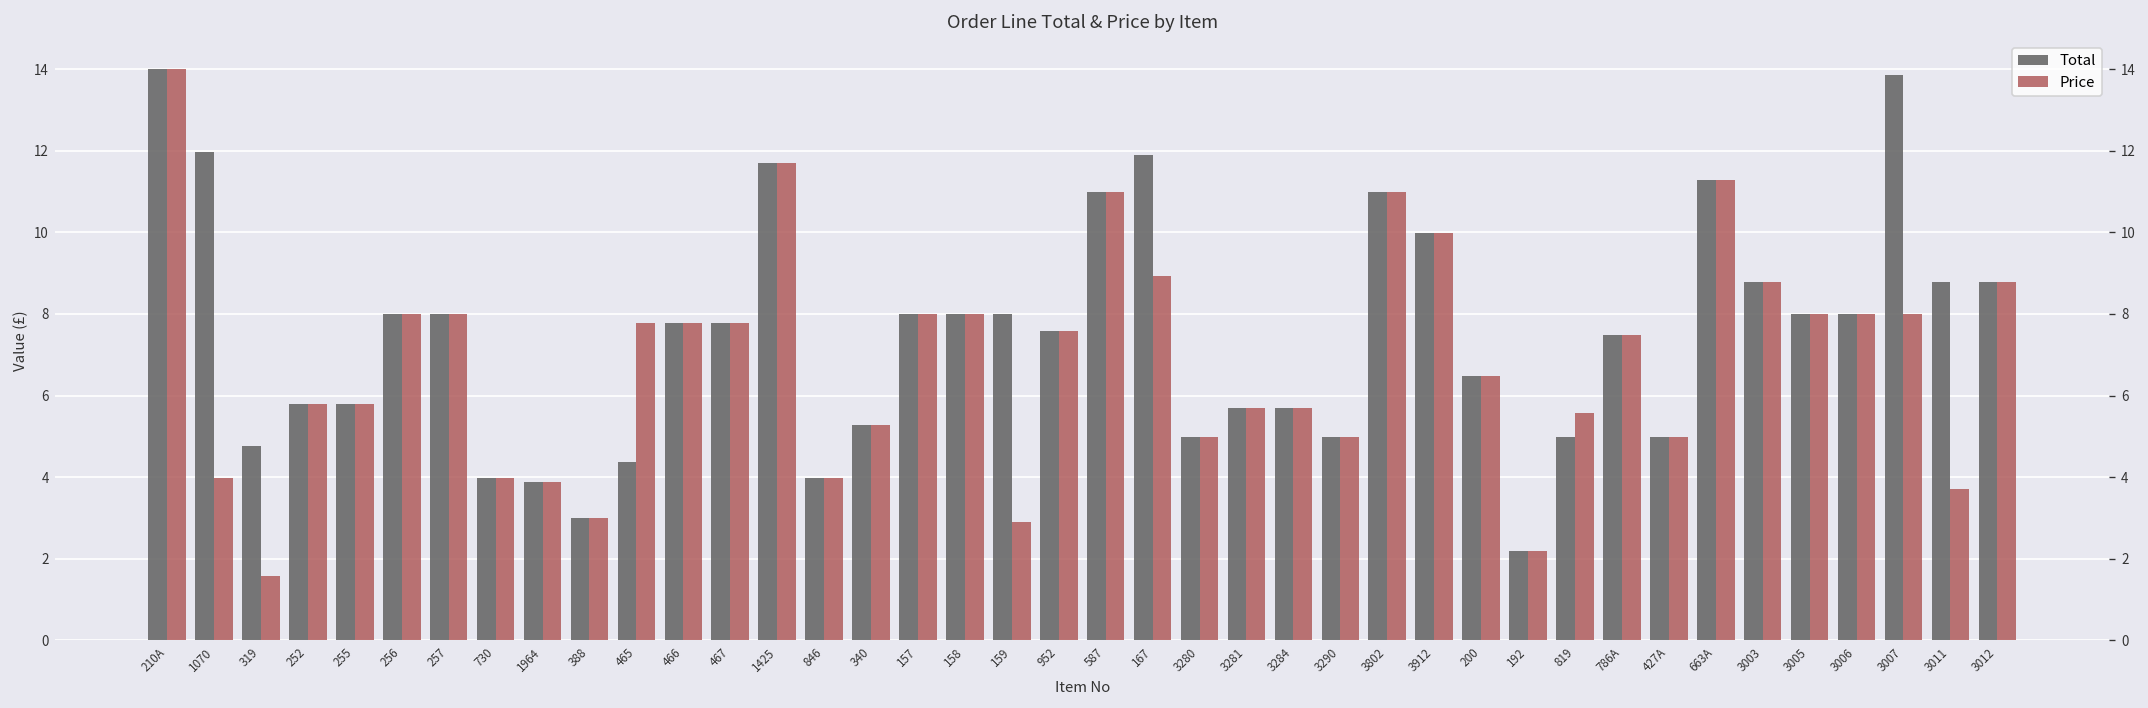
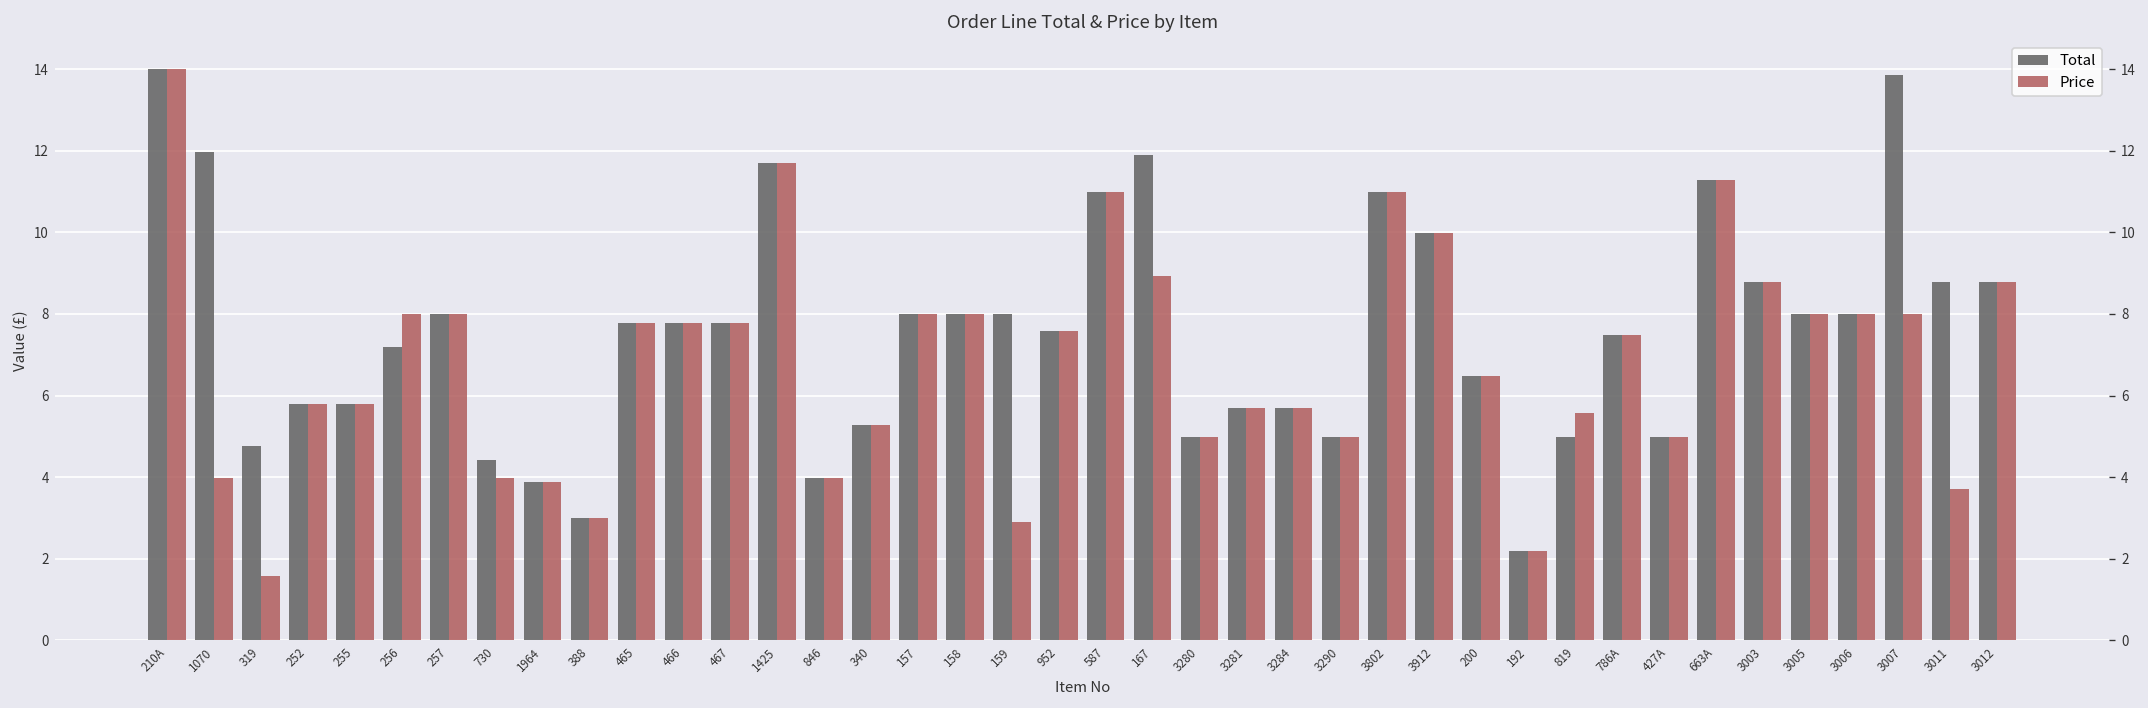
Total, 256: 8.0 -> 7.2
Total, 730: 4.0 -> 4.4
Total, 465: 4.4 -> 7.8
